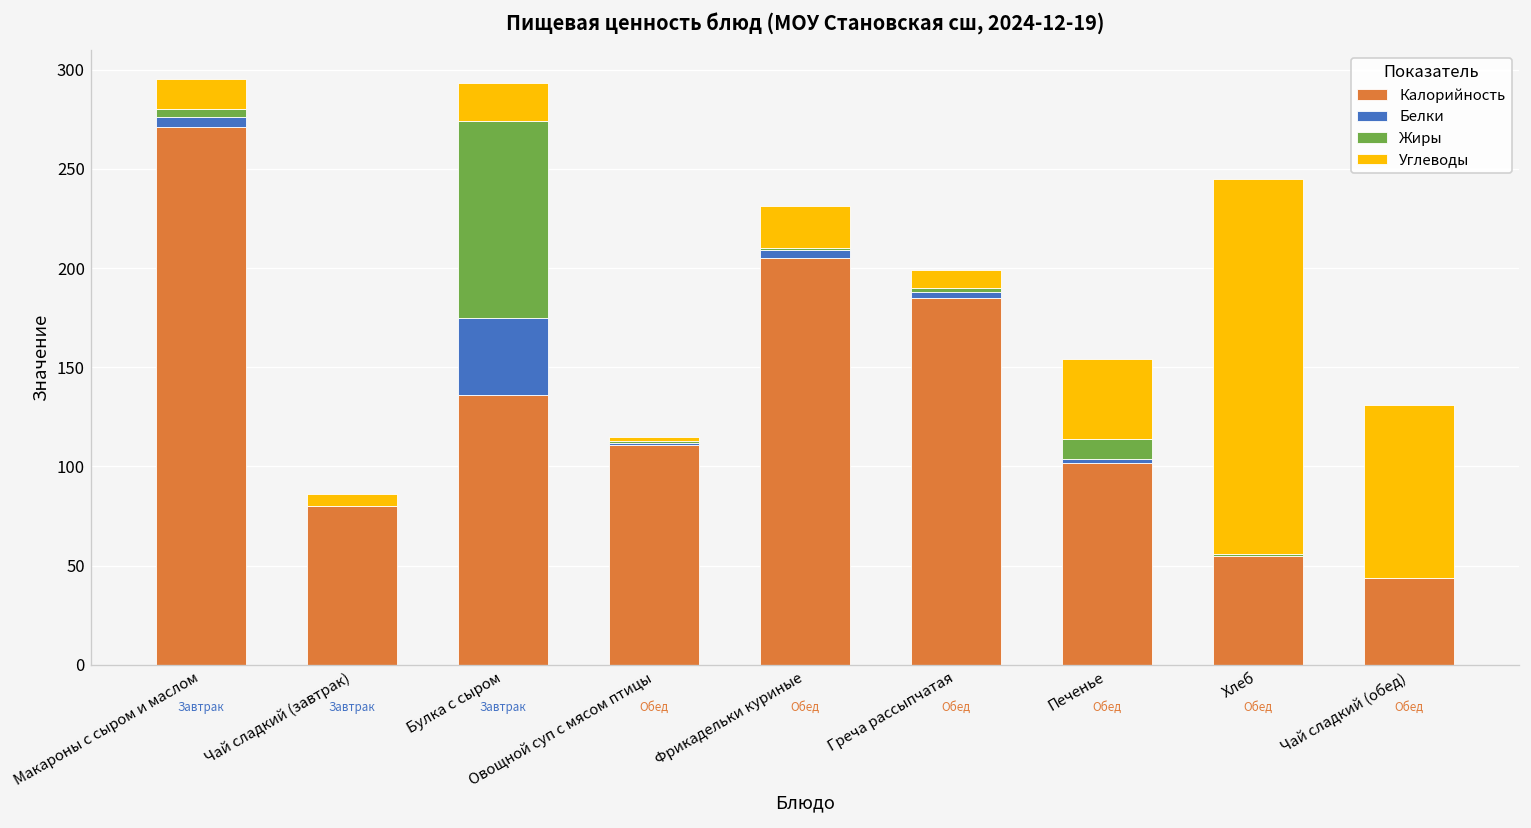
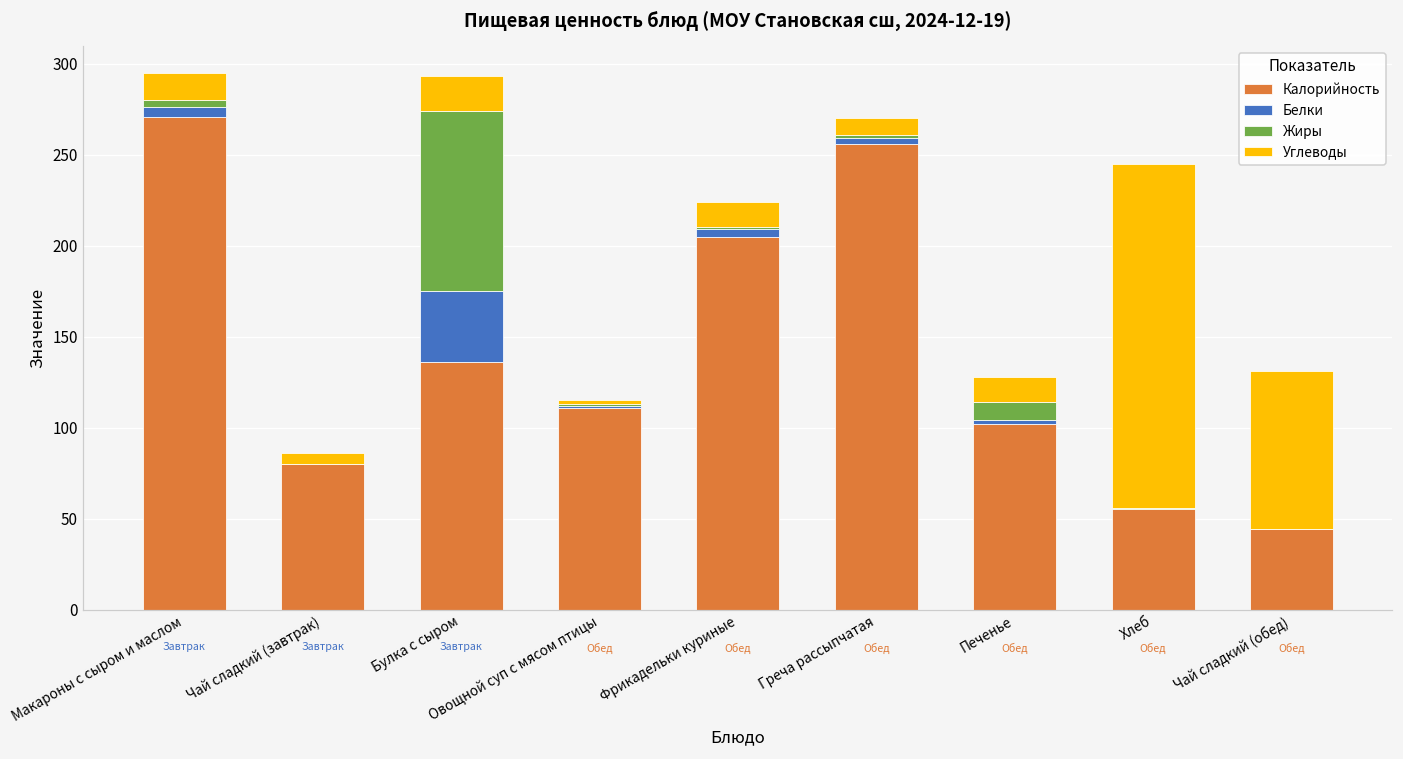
Углеводы, Фрикадельки куриные: 21 -> 14
Калорийность, Греча рассыпчатая: 185 -> 256
Углеводы, Печенье: 40 -> 14
